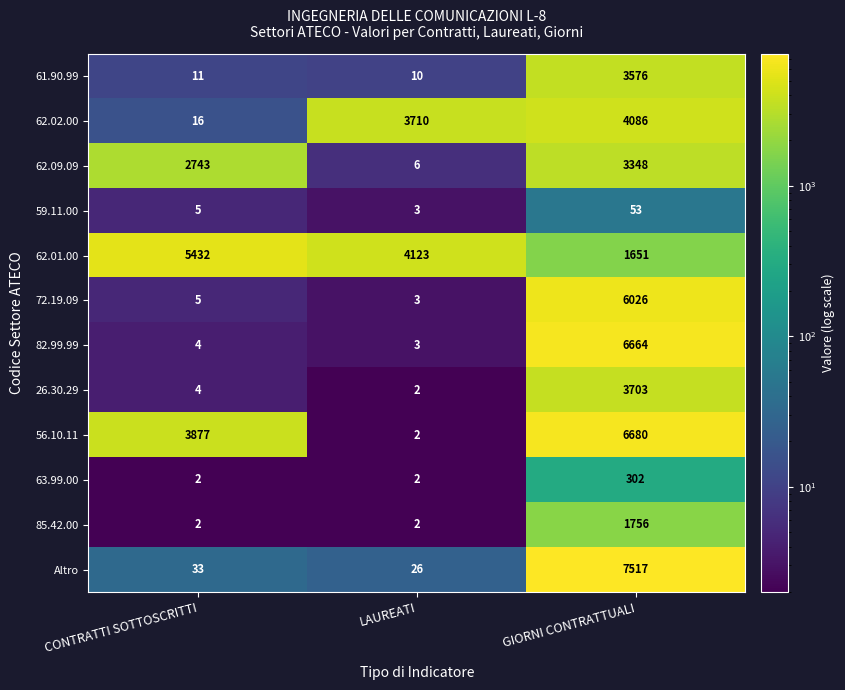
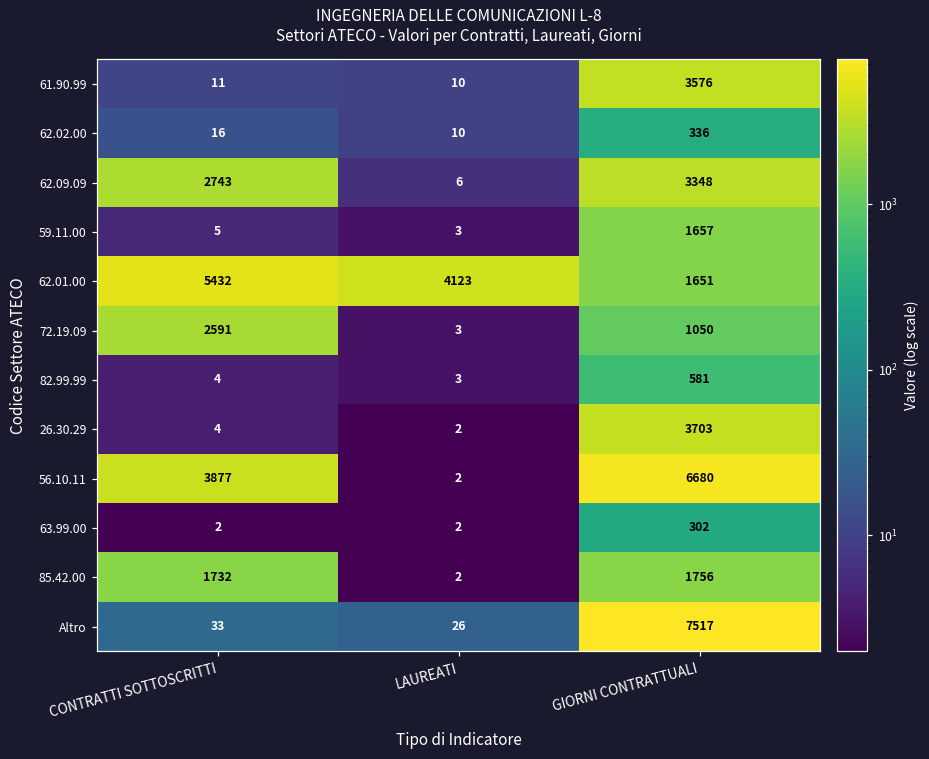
62.02.00, LAUREATI: 3710 -> 10
62.02.00, GIORNI CONTRATTUALI: 4086 -> 336
59.11.00, GIORNI CONTRATTUALI: 53 -> 1657
72.19.09, CONTRATTI SOTTOSCRITTI: 5 -> 2591
72.19.09, GIORNI CONTRATTUALI: 6026 -> 1050
82.99.99, GIORNI CONTRATTUALI: 6664 -> 581
85.42.00, CONTRATTI SOTTOSCRITTI: 2 -> 1732
